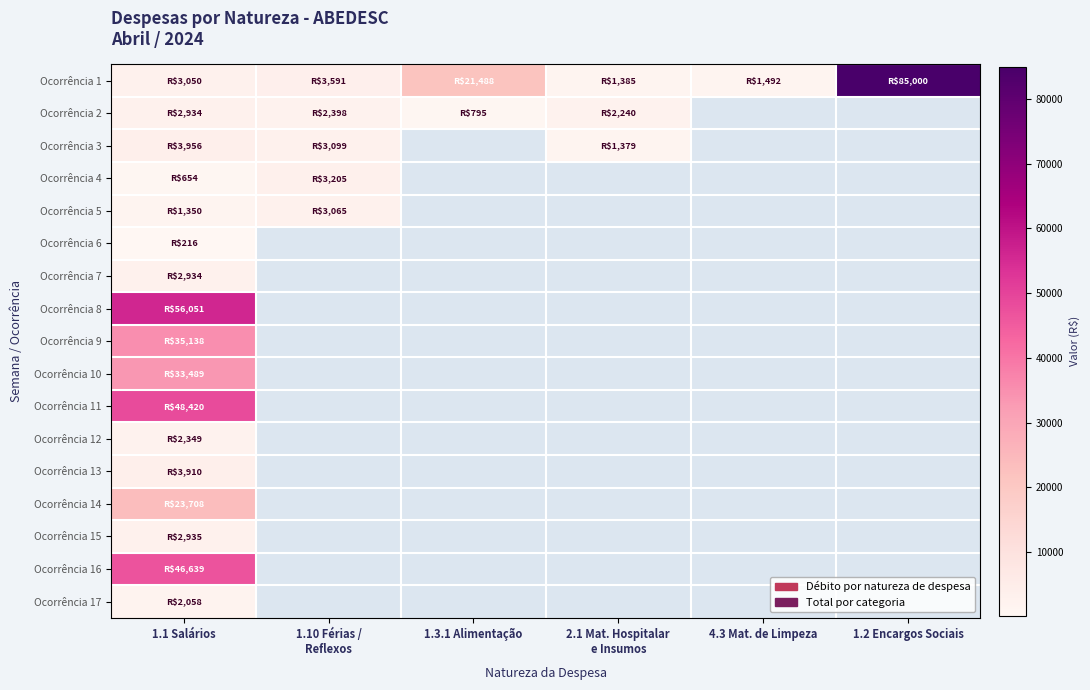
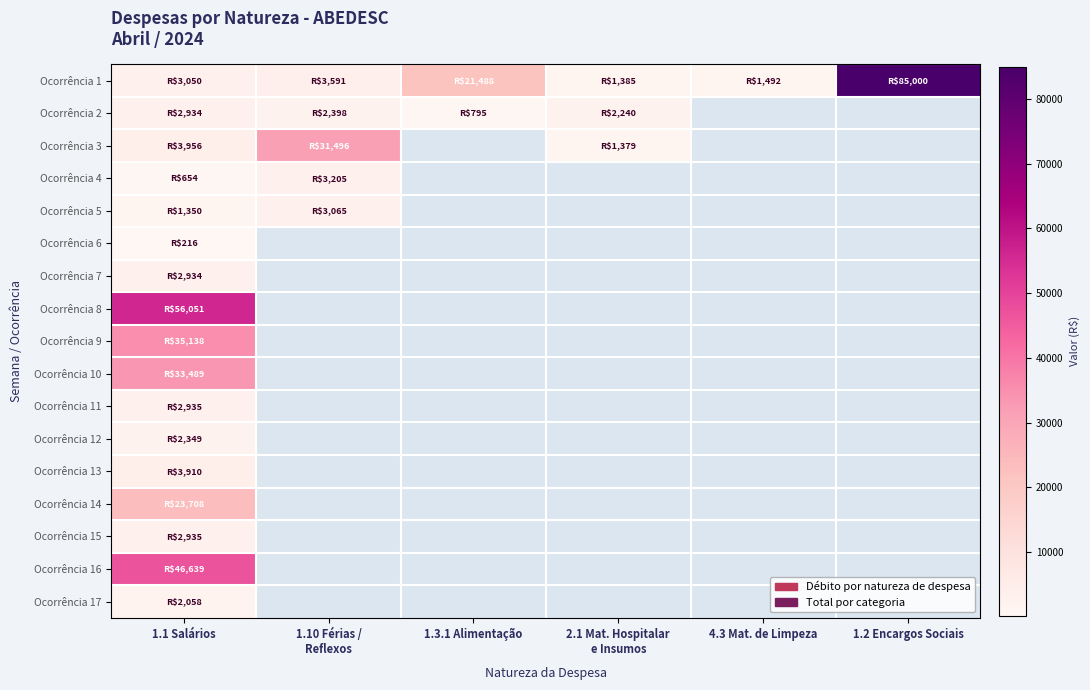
Ocorrência 3, 1.10 Férias / Reflexos: $3,099 -> $31,496
Ocorrência 11, 1.1 Salários: $48,420 -> $2,935
